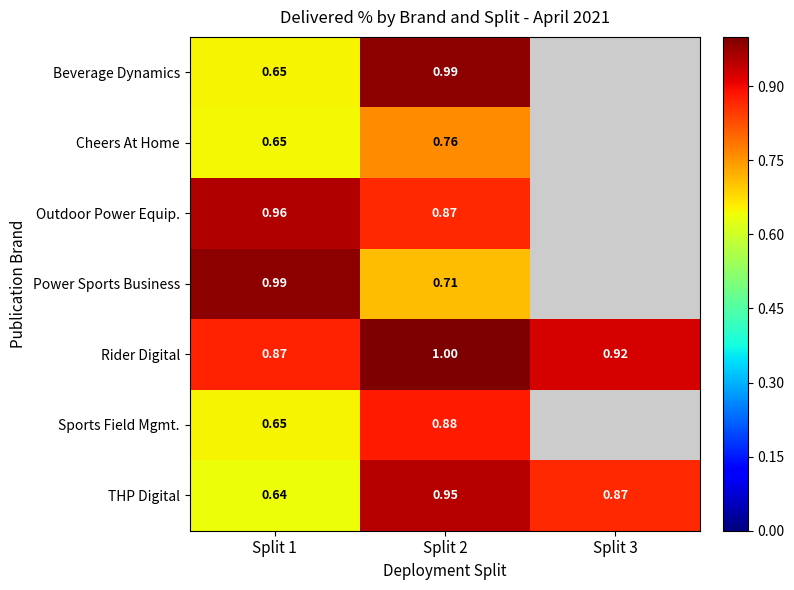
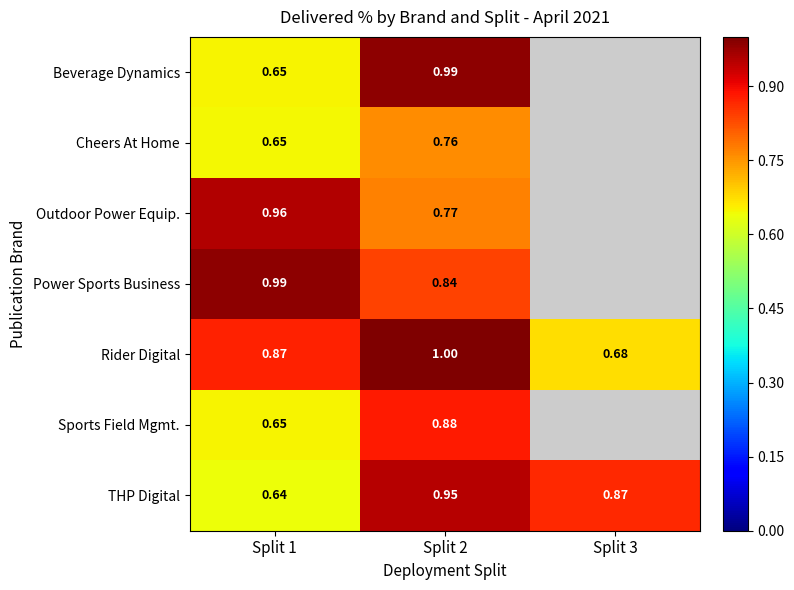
Outdoor Power Equip., Split 2: 0.87 -> 0.77
Power Sports Business, Split 2: 0.71 -> 0.84
Rider Digital, Split 3: 0.92 -> 0.68
